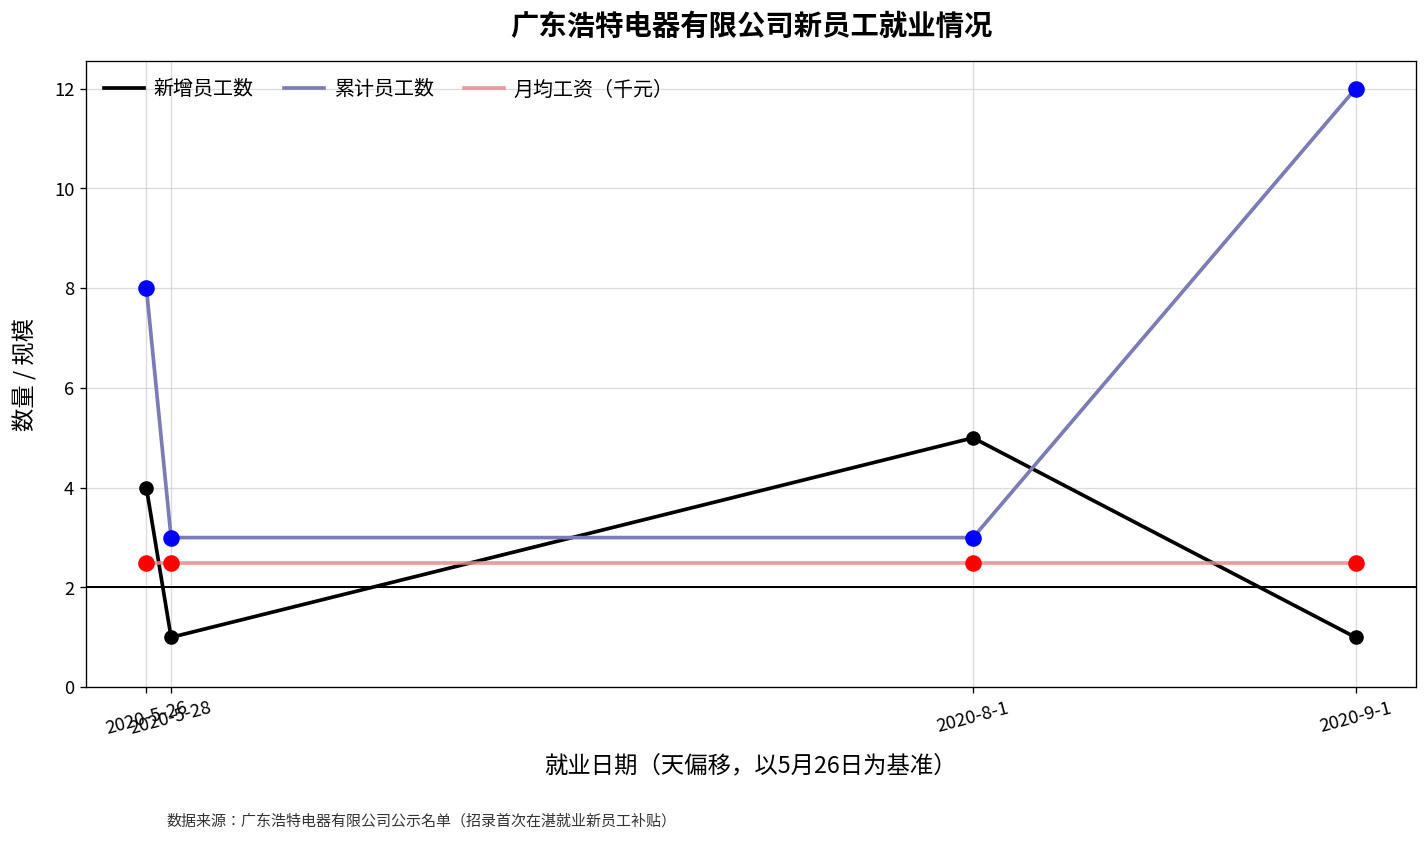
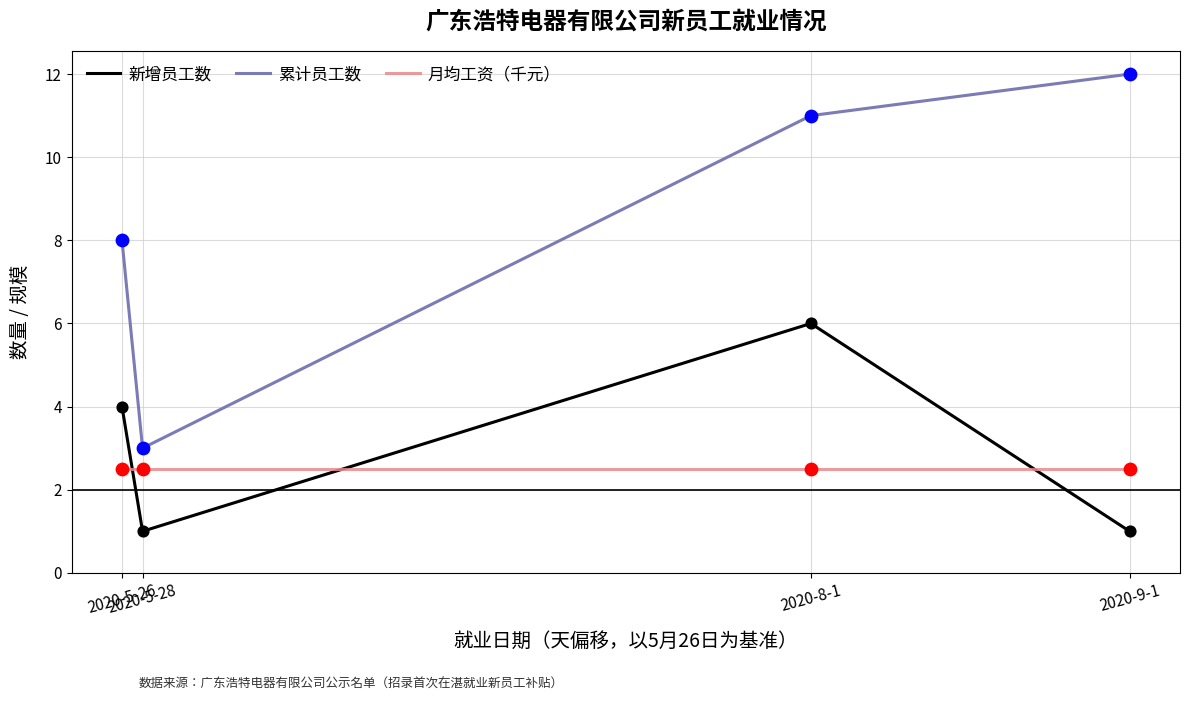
新增员工数, 2020-8-1: 5 -> 6
累计员工数, 2020-8-1: 3 -> 11
